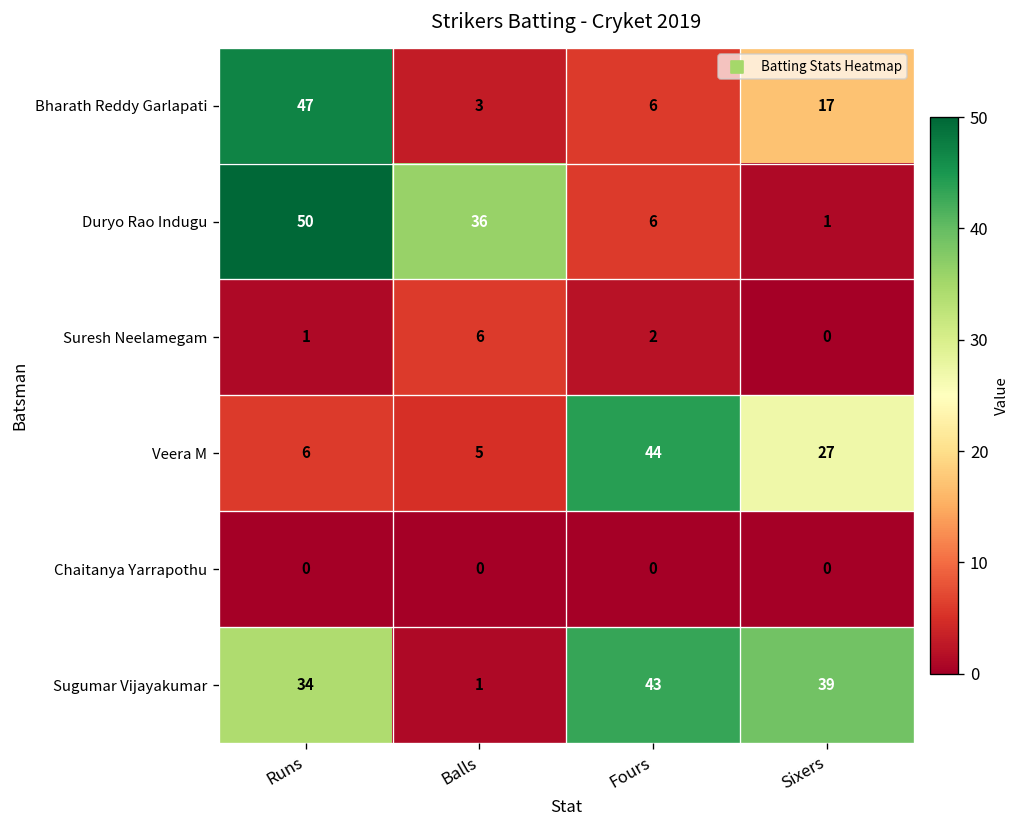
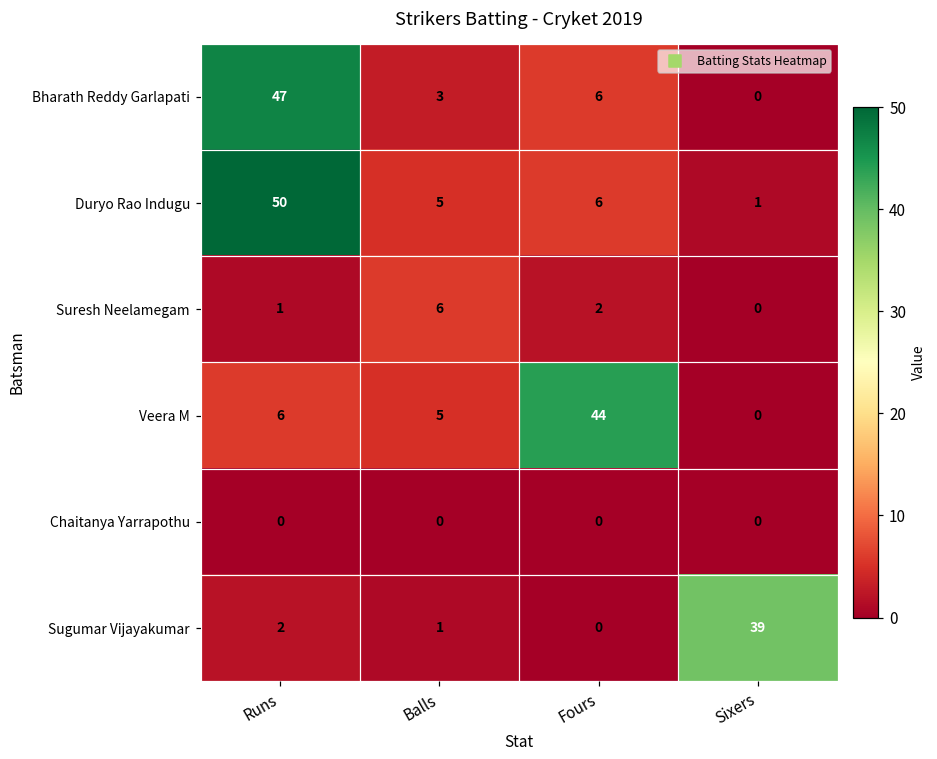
Bharath Reddy Garlapati, Sixers: 17 -> 0
Duryo Rao Indugu, Balls: 36 -> 5
Veera M, Sixers: 27 -> 0
Sugumar Vijayakumar, Runs: 34 -> 2
Sugumar Vijayakumar, Fours: 43 -> 0
